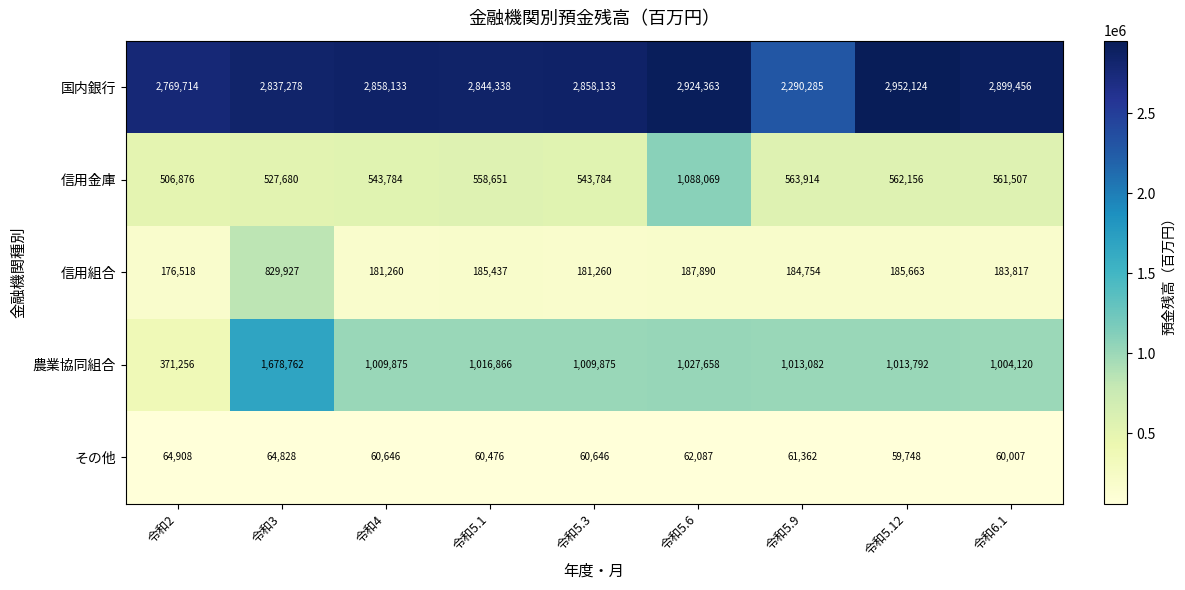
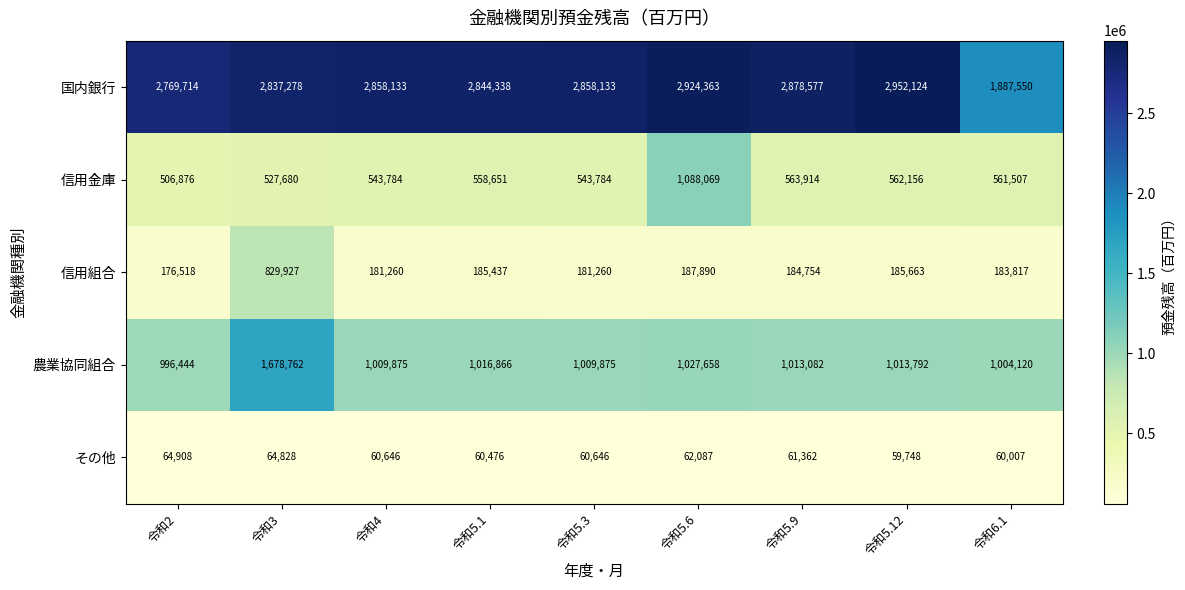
国内銀行, 令和5.9: 2,290,285 -> 2,878,577
国内銀行, 令和6.1: 2,899,456 -> 1,887,550
農業協同組合, 令和2: 371,256 -> 996,444
